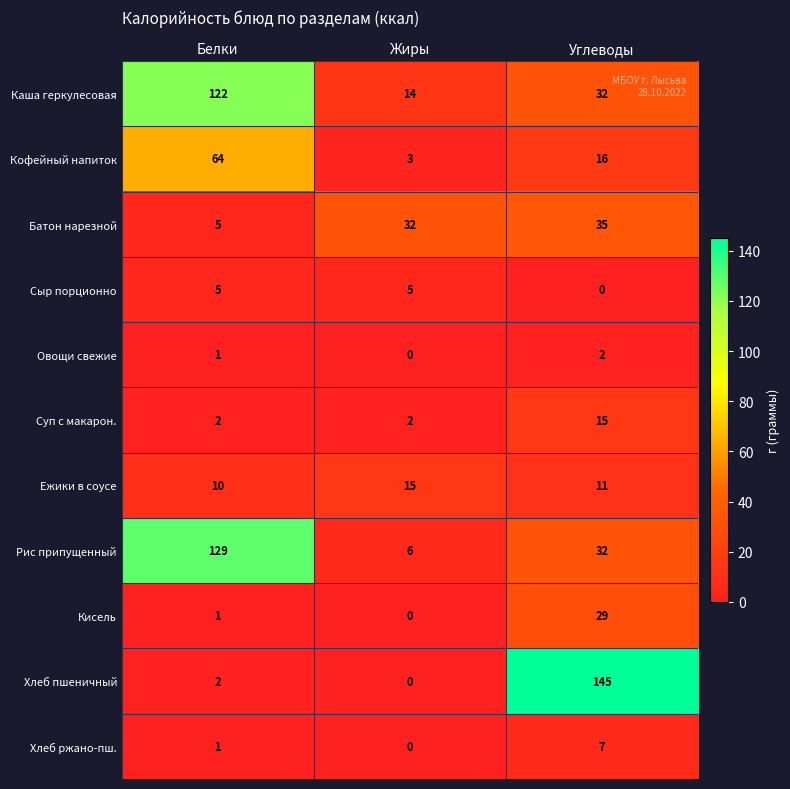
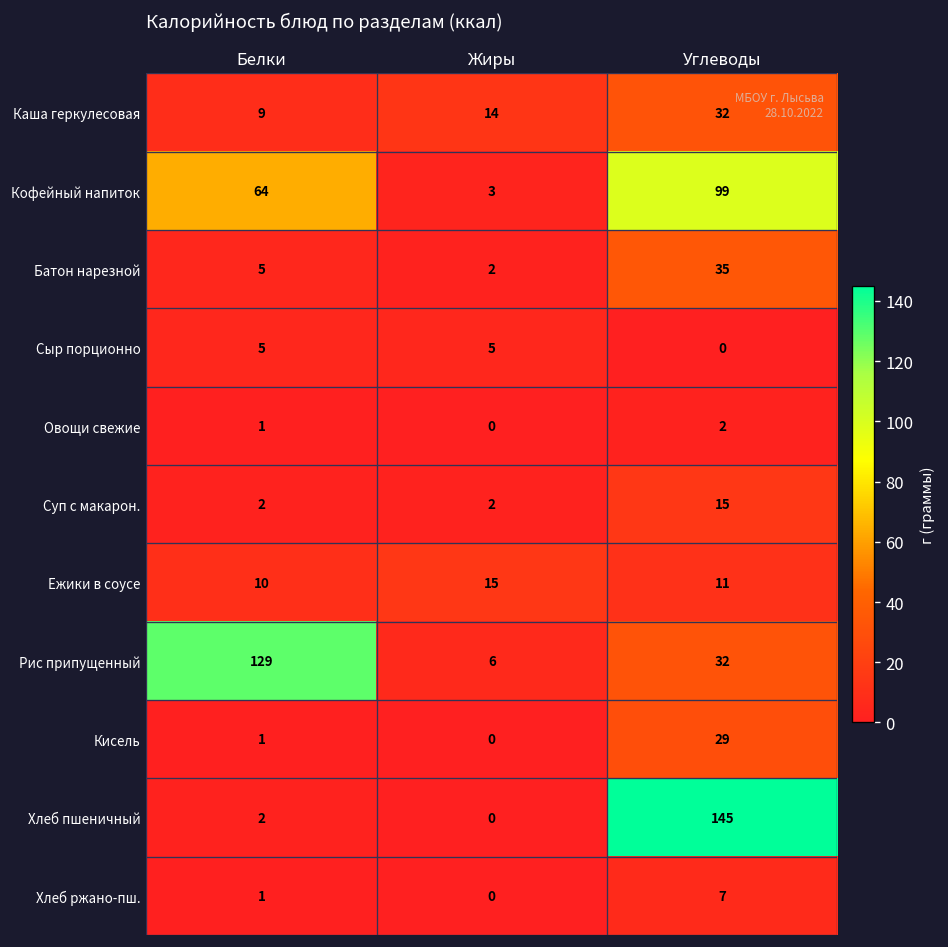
Каша геркулесовая, Белки: 122 -> 9
Кофейный напиток, Углеводы: 16 -> 99
Батон нарезной, Жиры: 32 -> 2
